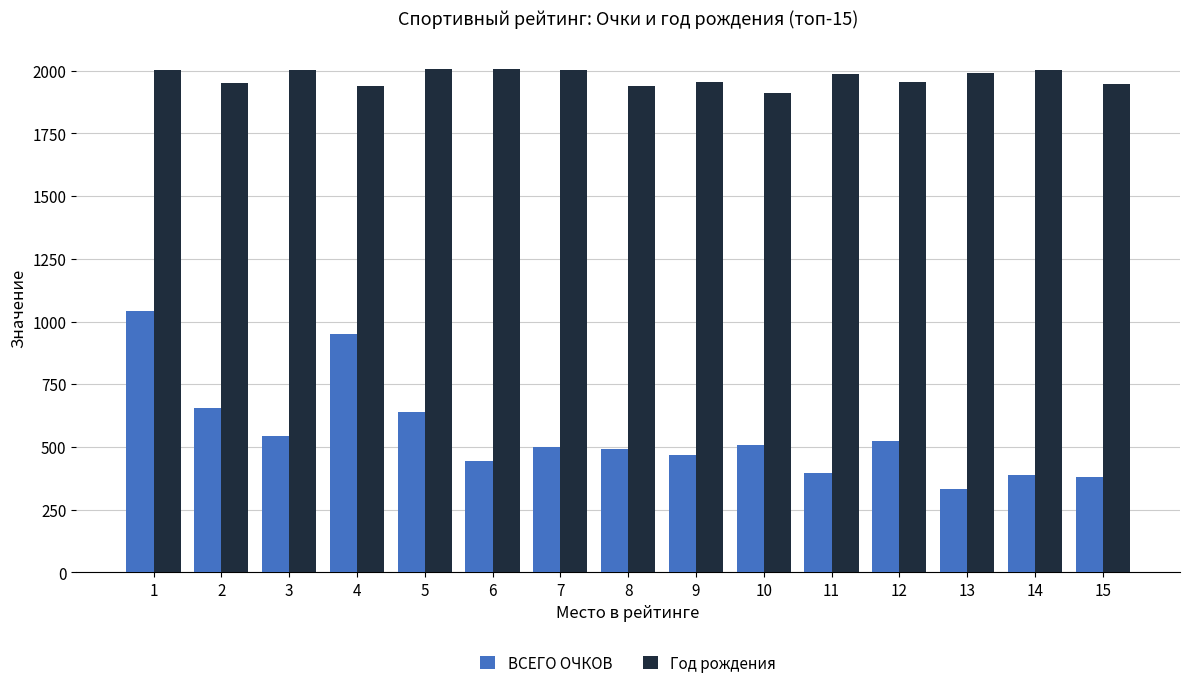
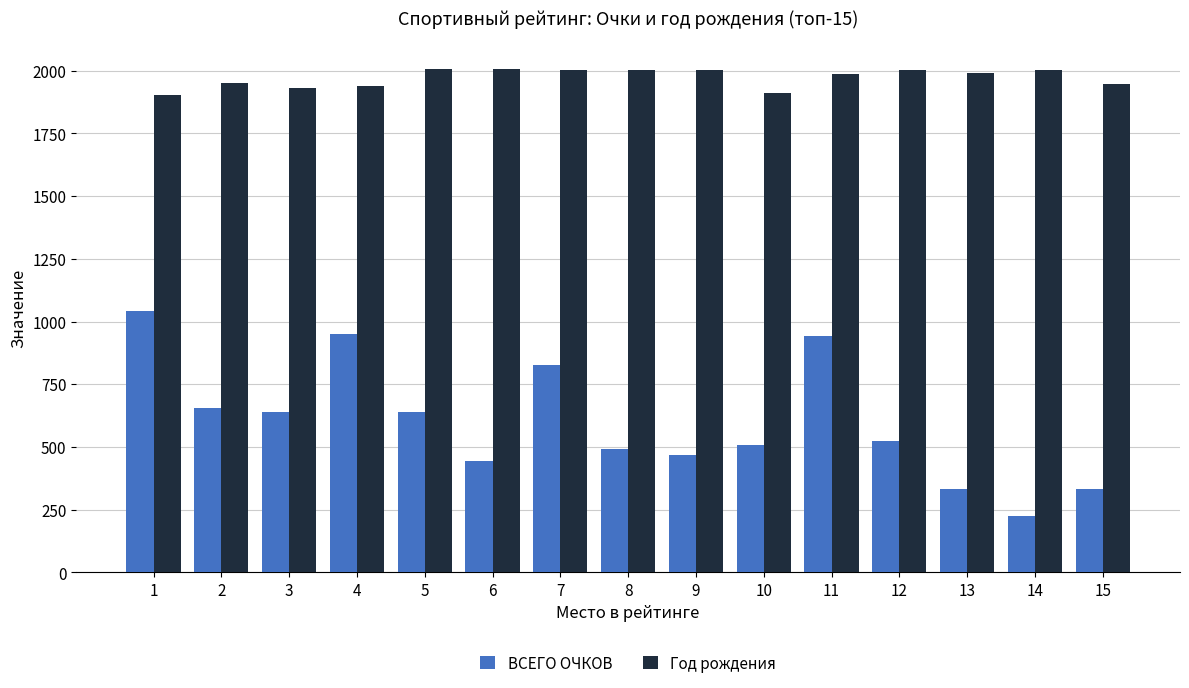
Год рождения, 1: 2000 -> 1900
ВСЕГО ОЧКОВ, 3: 540 -> 640
Год рождения, 3: 2000 -> 1930
ВСЕГО ОЧКОВ, 7: 500 -> 830
Год рождения, 8: 1940 -> 2000
Год рождения, 9: 1950 -> 2000
ВСЕГО ОЧКОВ, 11: 400 -> 940
Год рождения, 12: 1950 -> 2000
ВСЕГО ОЧКОВ, 14: 390 -> 230
ВСЕГО ОЧКОВ, 15: 380 -> 330
